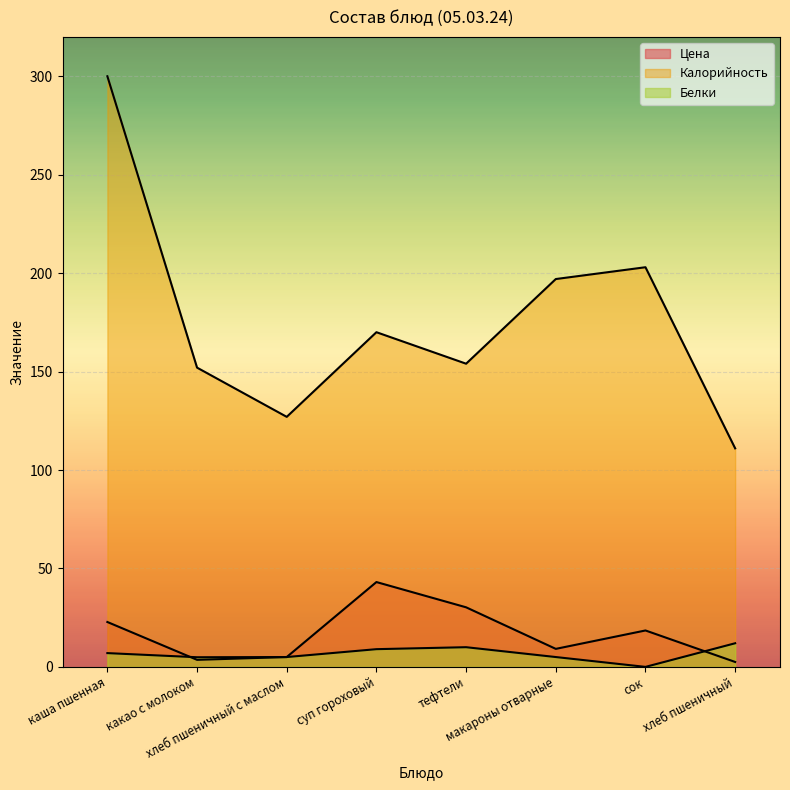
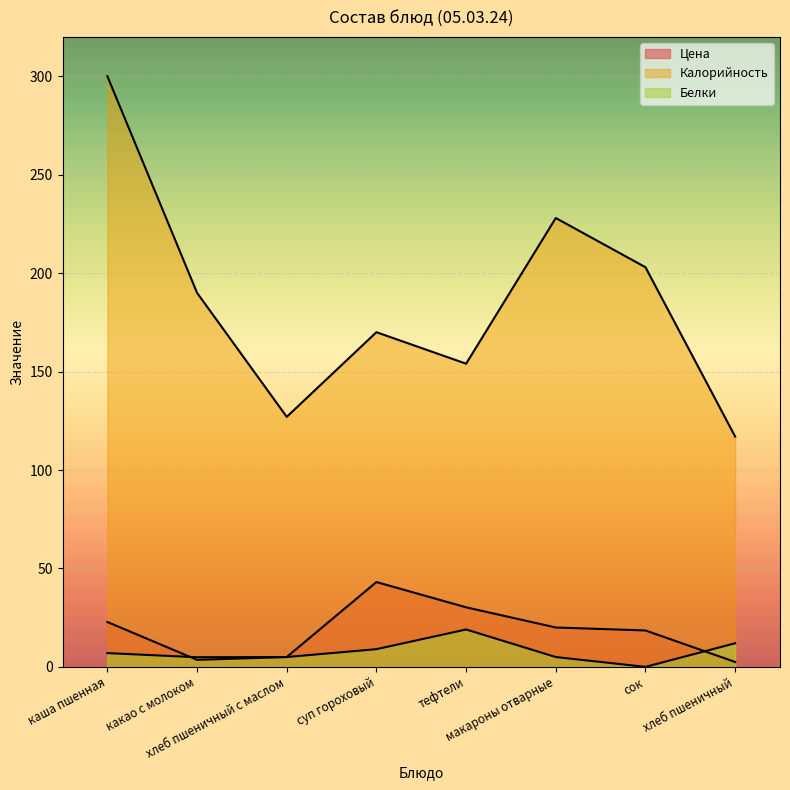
Калорийность, какао с молоком: 152 -> 190
Белки, тефтели: 10 -> 19
Цена, макароны отварные: 9 -> 20
Калорийность, макароны отварные: 197 -> 228
Калорийность, хлеб пшеничный: 111 -> 117
